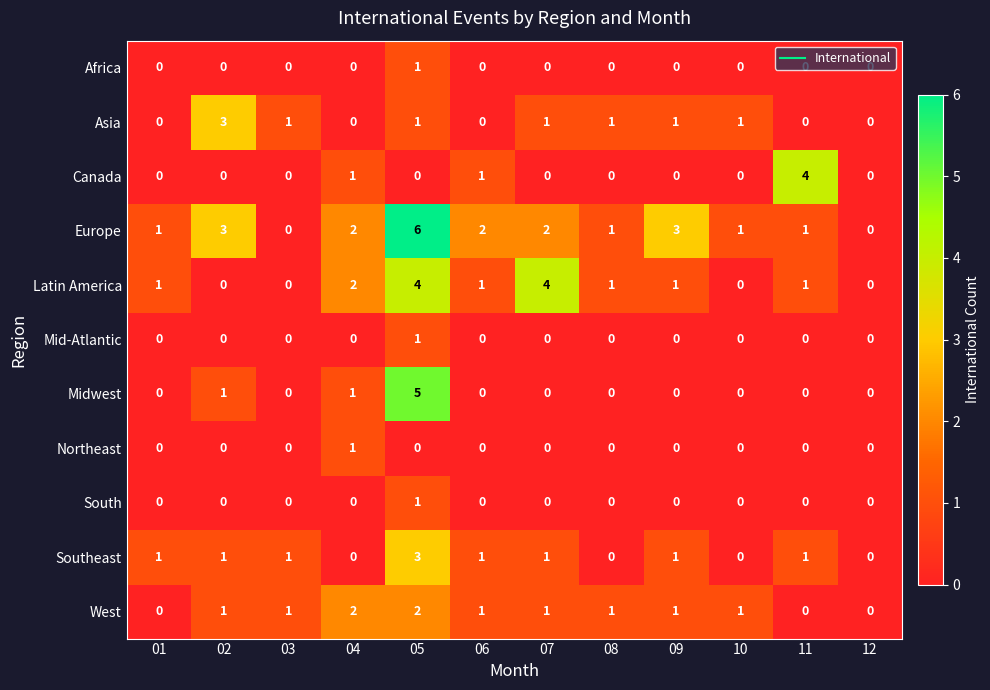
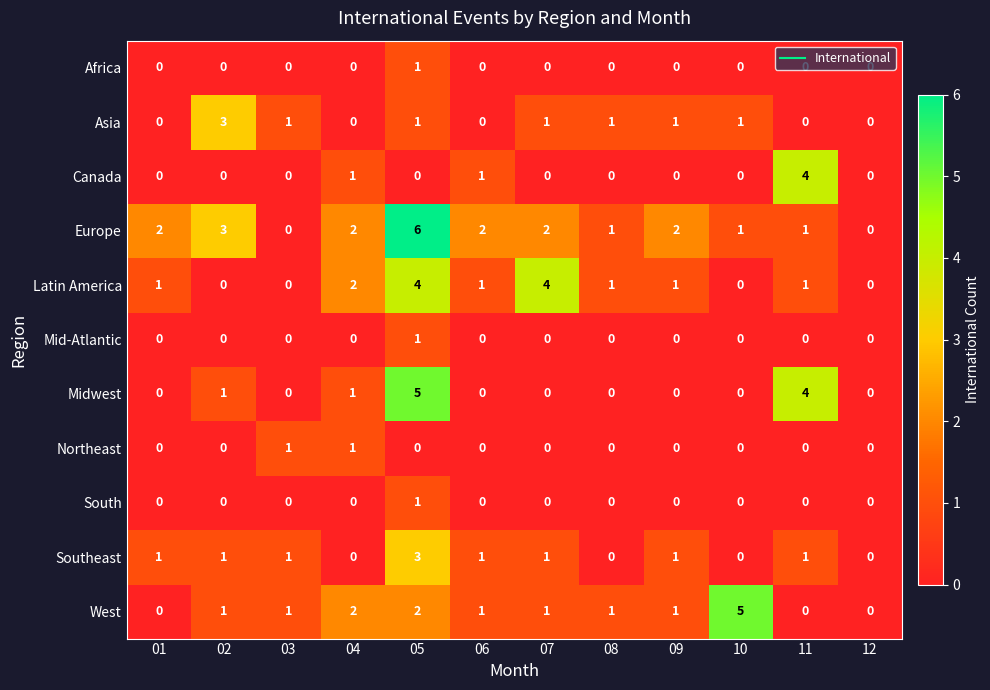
Europe, 01: 1 -> 2
Europe, 09: 3 -> 2
Midwest, 11: 0 -> 4
Northeast, 03: 0 -> 1
West, 10: 1 -> 5
